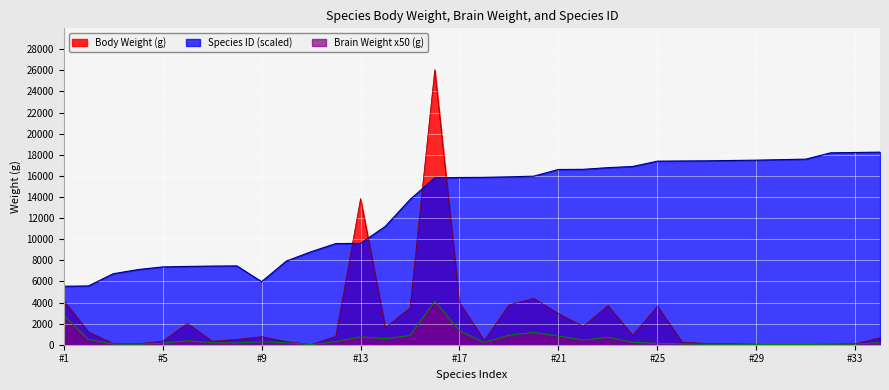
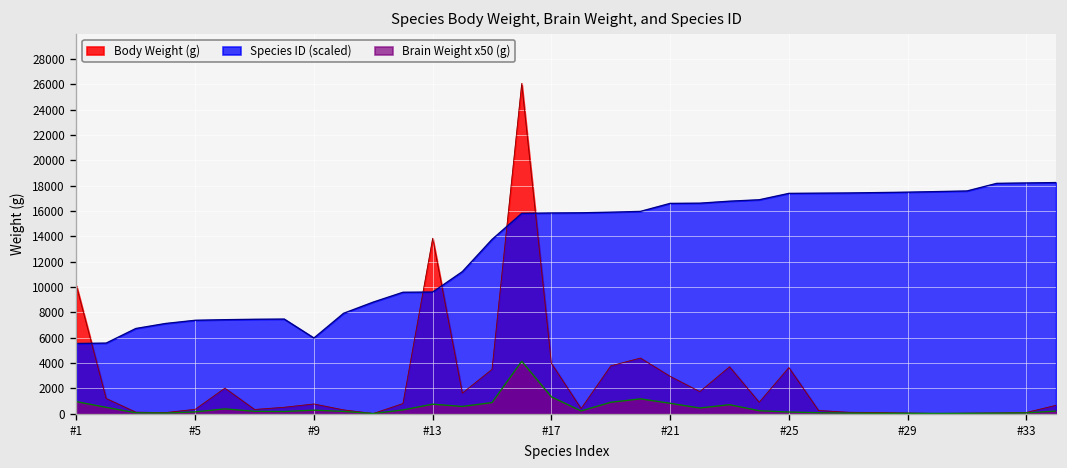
Body Weight (g), #1: 4200 -> 10100
Brain Weight x50 (g), #1: 2800 -> 1000
